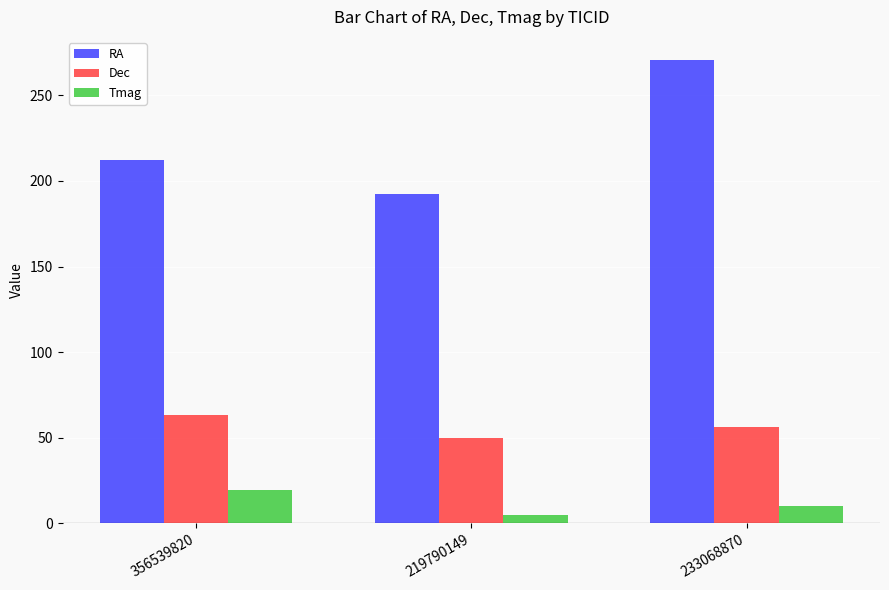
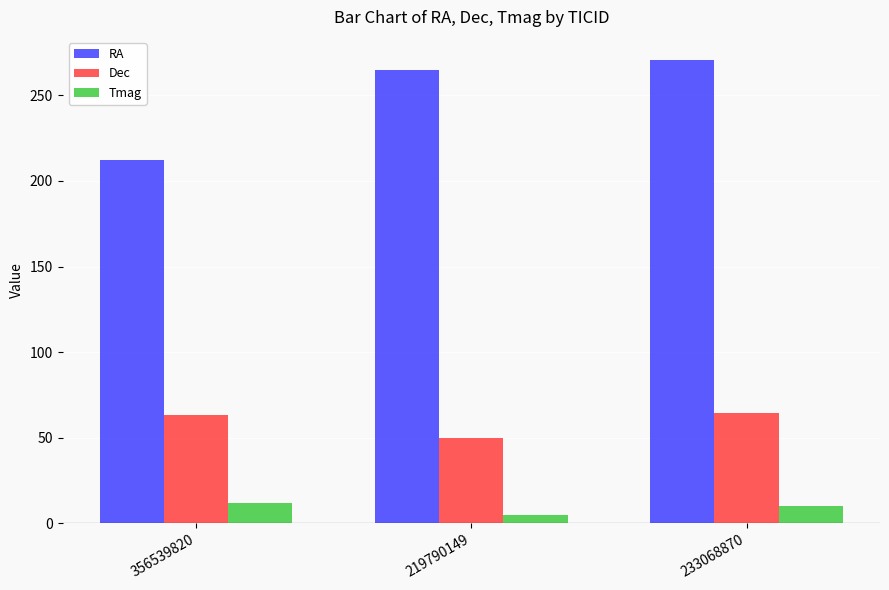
Tmag, 356539820: 20 -> 12
RA, 219790149: 192 -> 265
Dec, 233068870: 56 -> 64
